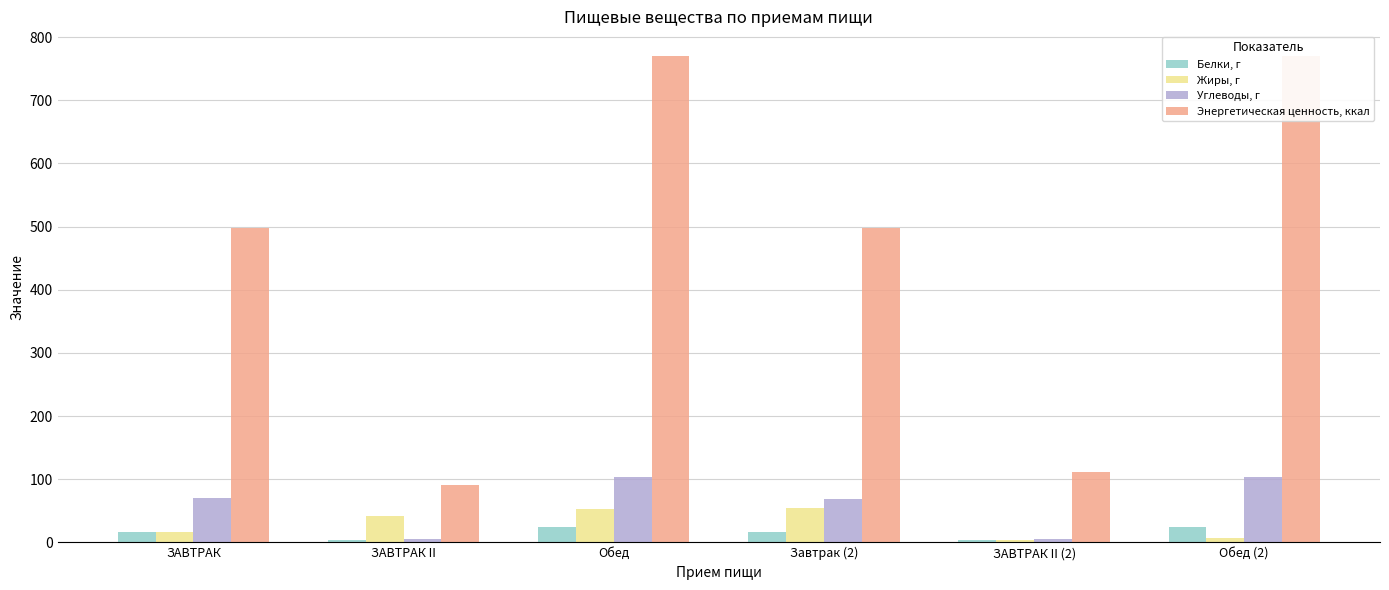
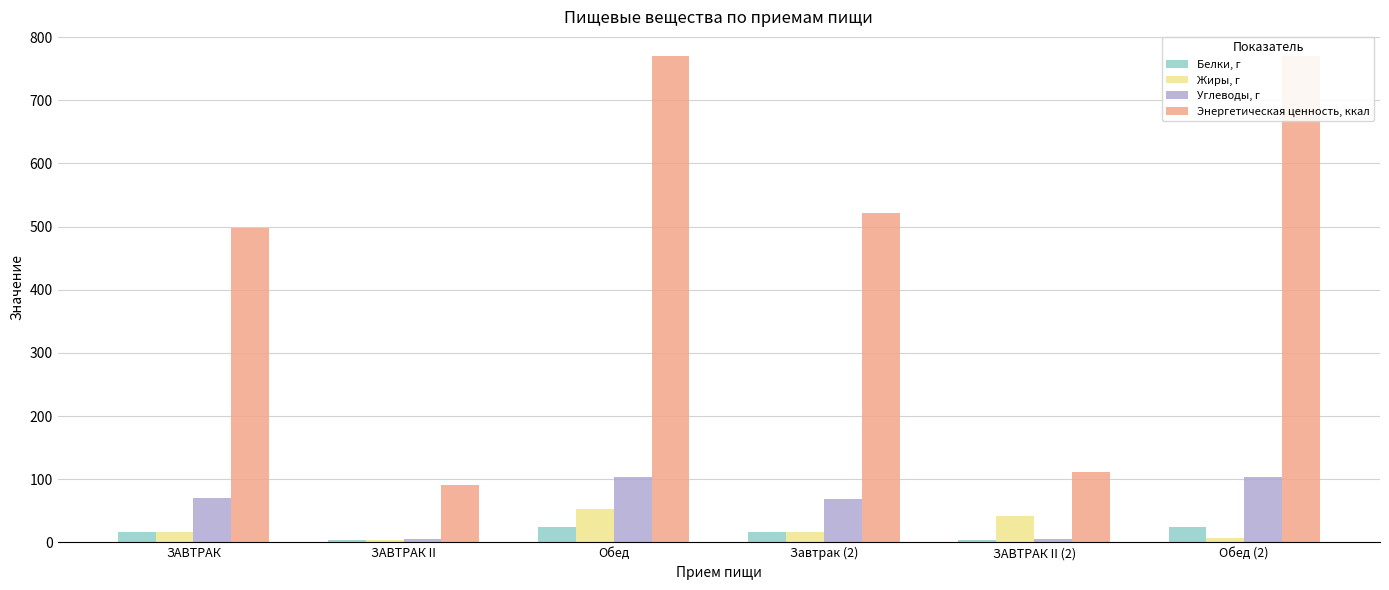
Жиры, г, ЗАВТРАК II: 40 -> 0
Жиры, г, Завтрак (2): 50 -> 20
Энергетическая ценность, ккал, Завтрак (2): 500 -> 520
Жиры, г, ЗАВТРАК II (2): 0 -> 40
